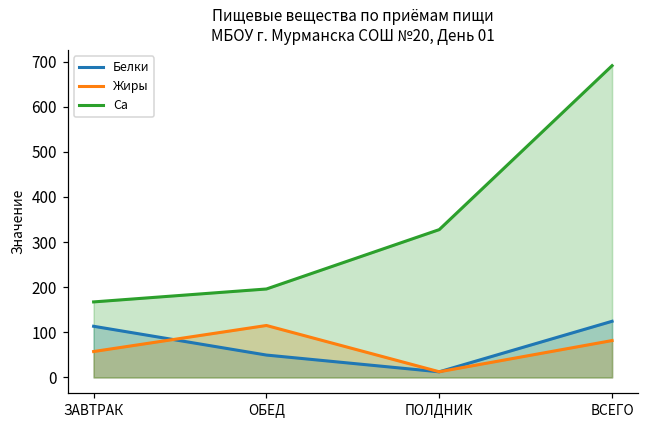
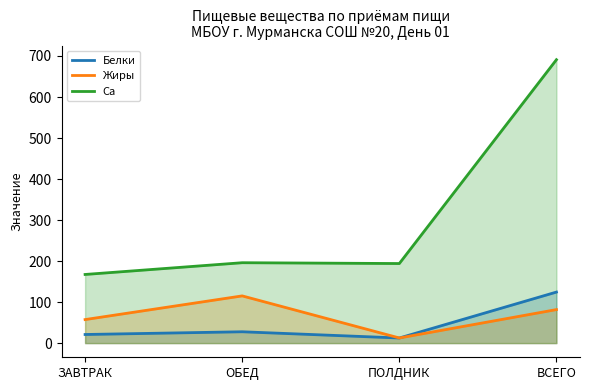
Белки, ЗАВТРАК: 110 -> 20
Белки, ОБЕД: 50 -> 30
Са, ПОЛДНИК: 330 -> 190
